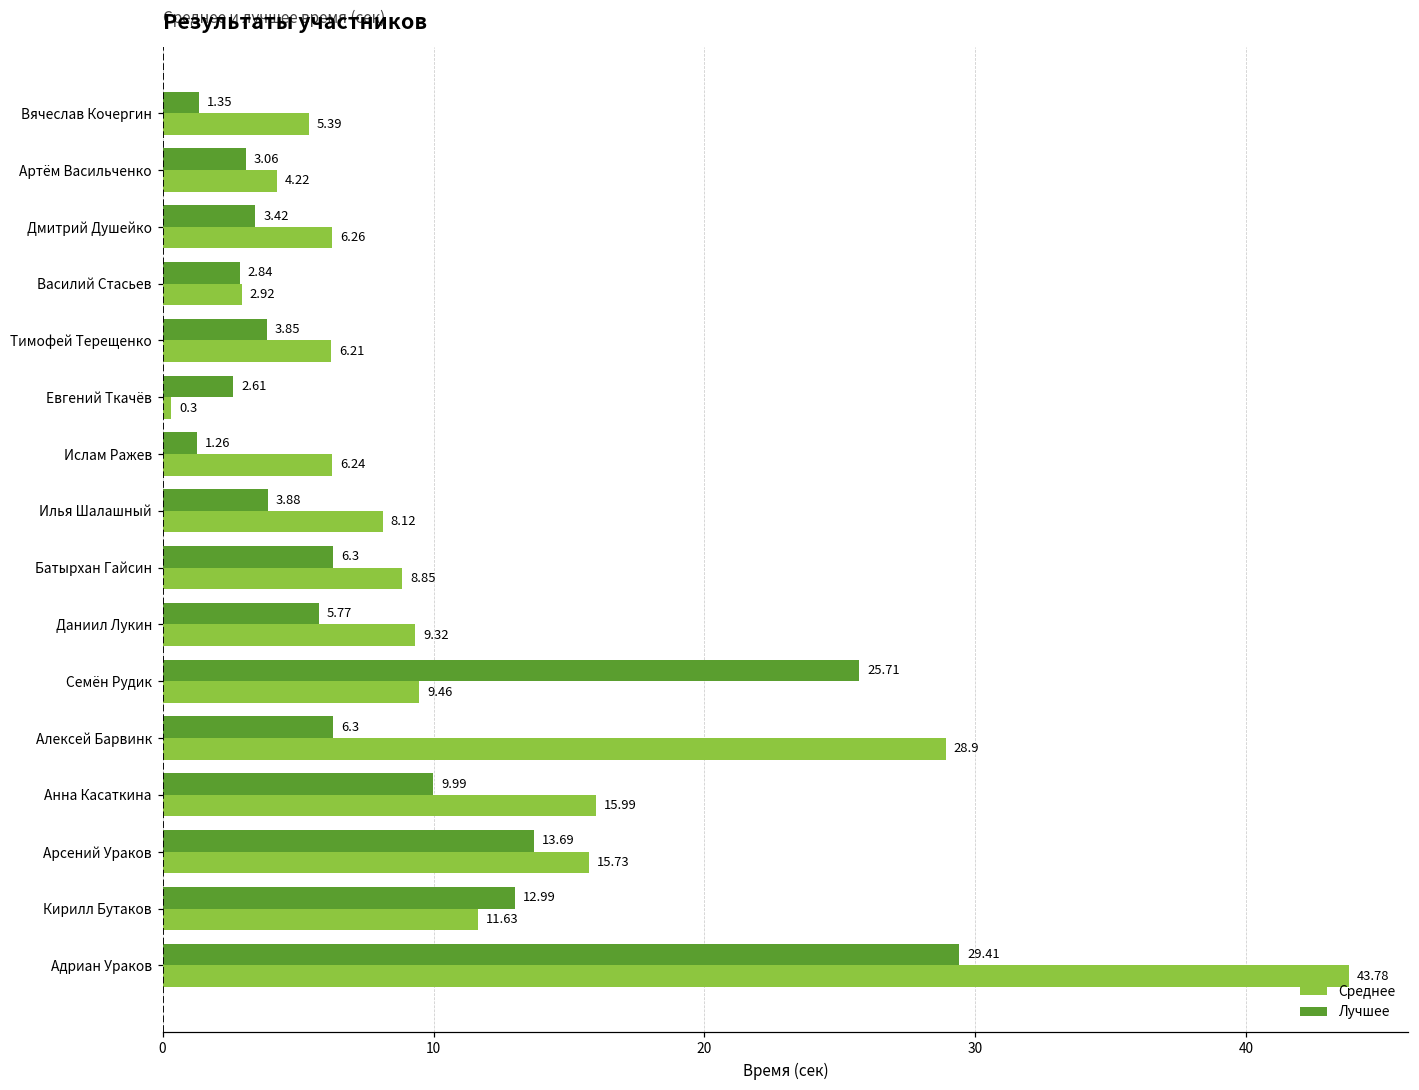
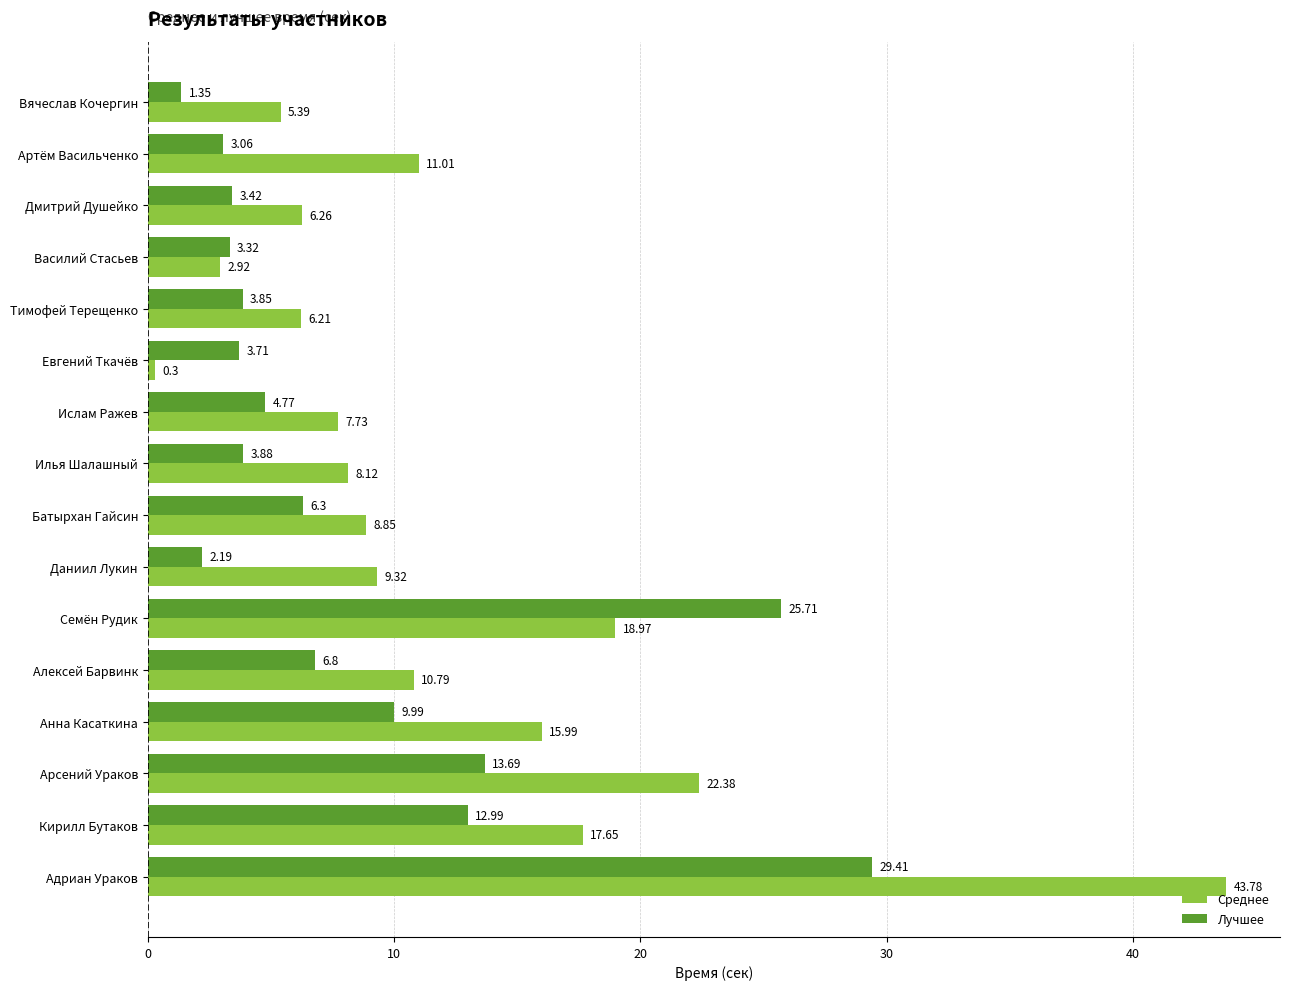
Среднее, Артём Васильченко: 4.22 -> 11.01
Лучшее, Василий Стасьев: 2.84 -> 3.32
Лучшее, Евгений Ткачёв: 2.61 -> 3.71
Лучшее, Ислам Ражев: 1.26 -> 4.77
Среднее, Ислам Ражев: 6.24 -> 7.73
Лучшее, Даниил Лукин: 5.77 -> 2.19
Среднее, Семён Рудик: 9.46 -> 18.97
Лучшее, Алексей Барвинк: 6.3 -> 6.8
Среднее, Алексей Барвинк: 28.9 -> 10.79
Среднее, Арсений Ураков: 15.73 -> 22.38
Среднее, Кирилл Бутаков: 11.63 -> 17.65
